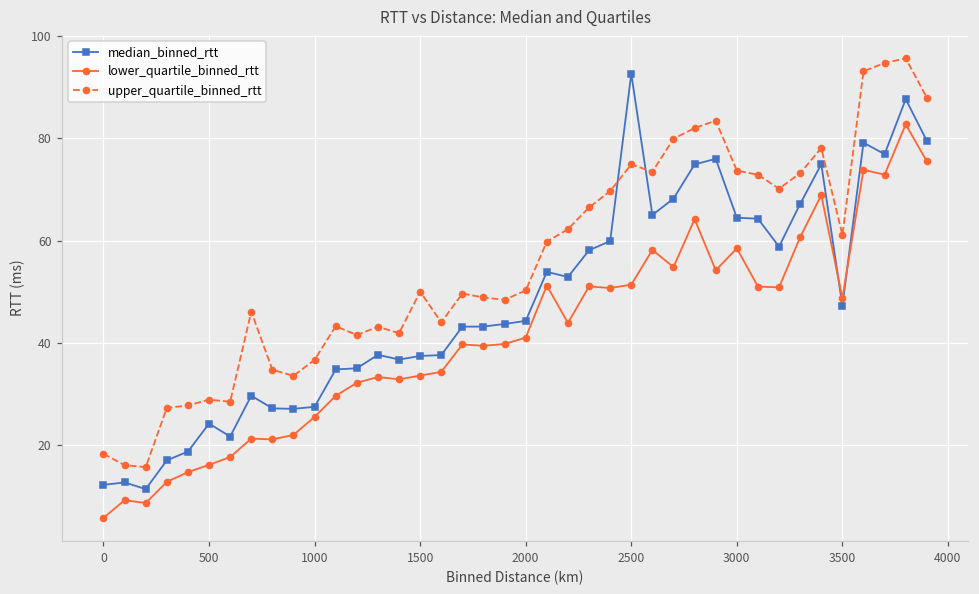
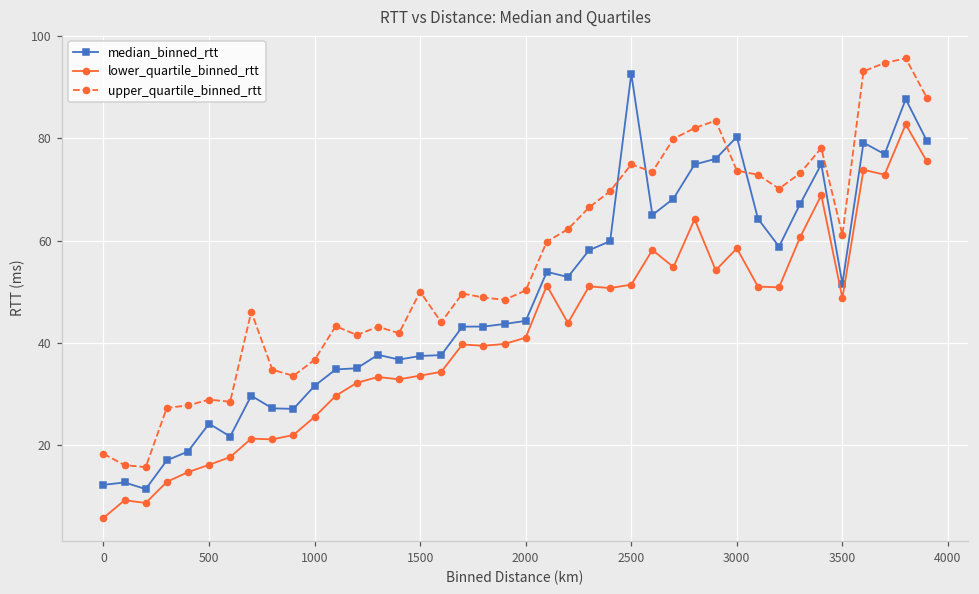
median_binned_rtt, 1000: 27 -> 32
median_binned_rtt, 3000: 64 -> 80
median_binned_rtt, 3500: 47 -> 52
